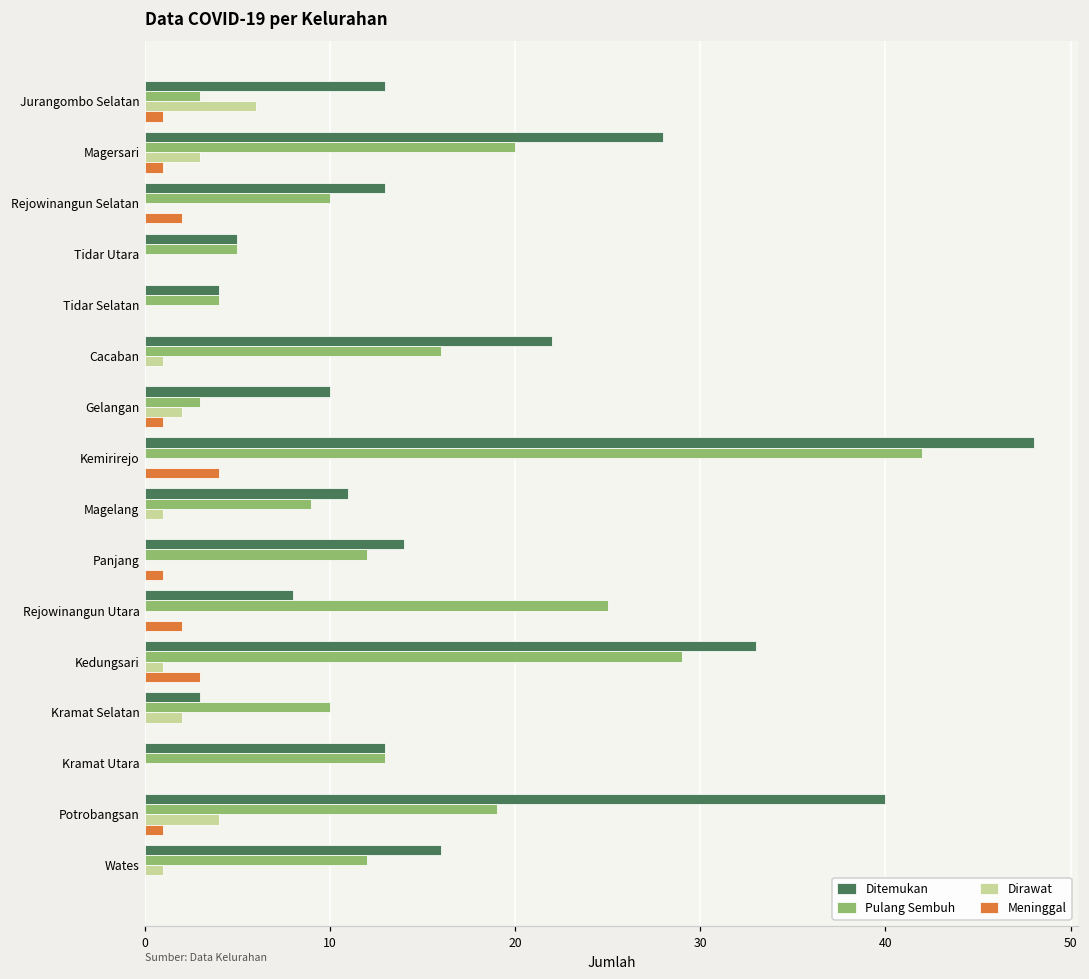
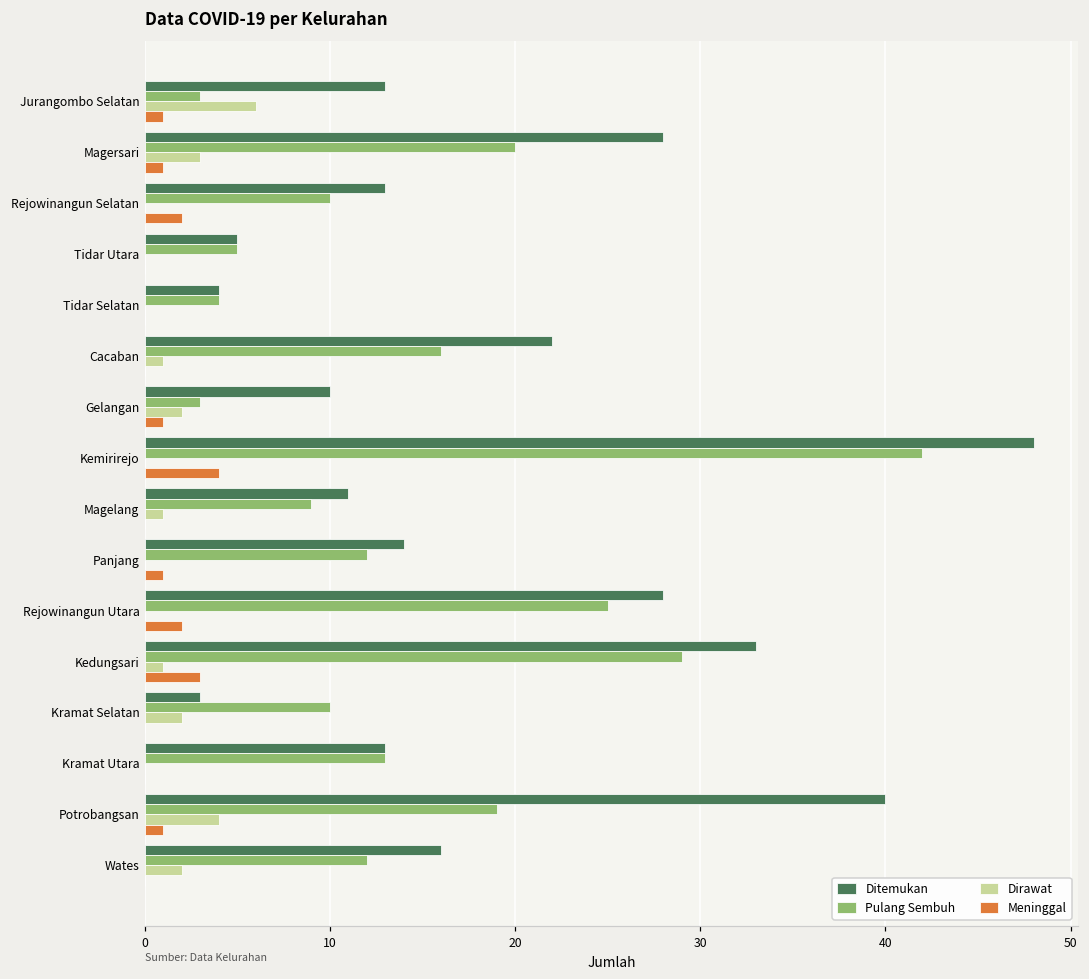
Ditemukan, Rejowinangun Utara: 8 -> 28
Dirawat, Wates: 1 -> 2
